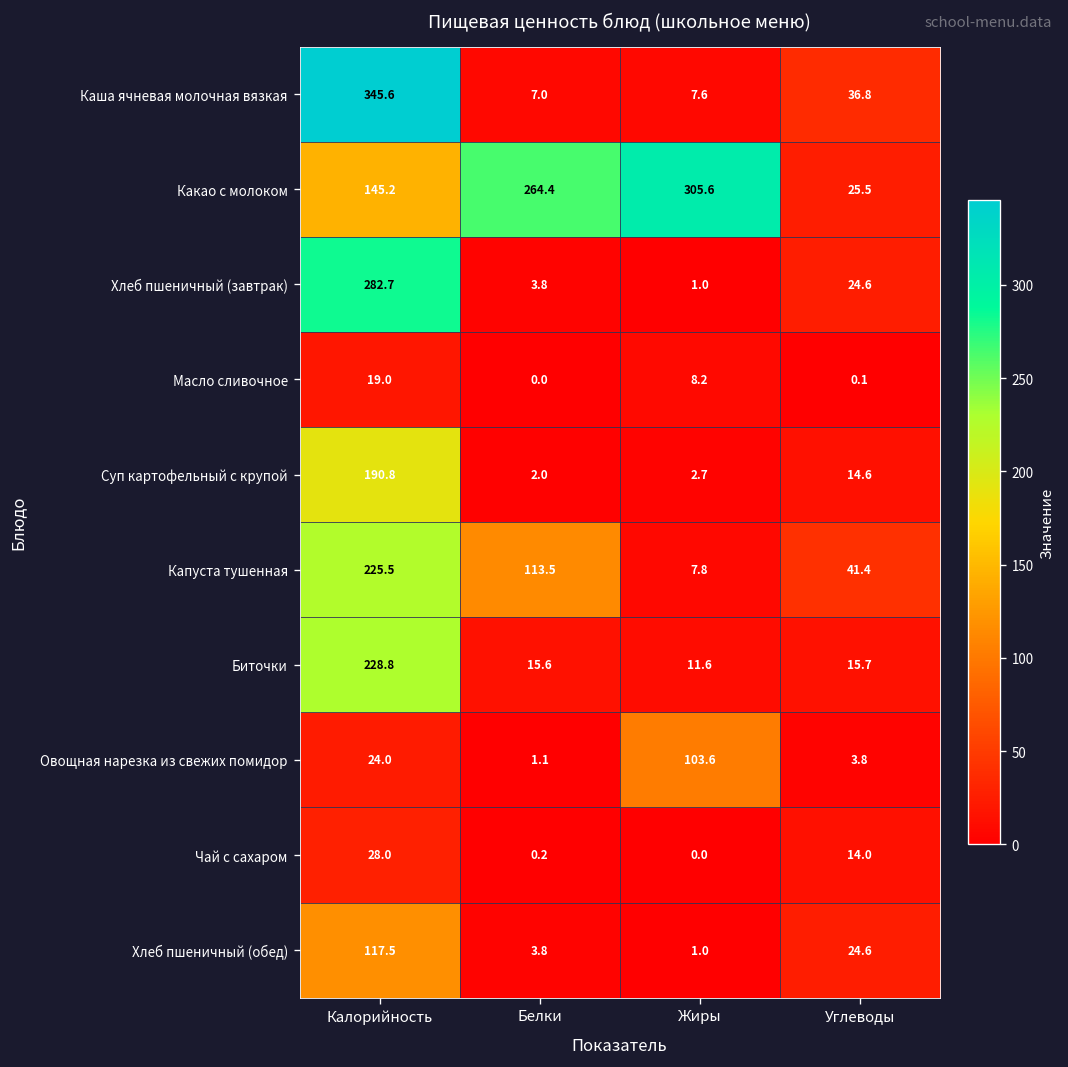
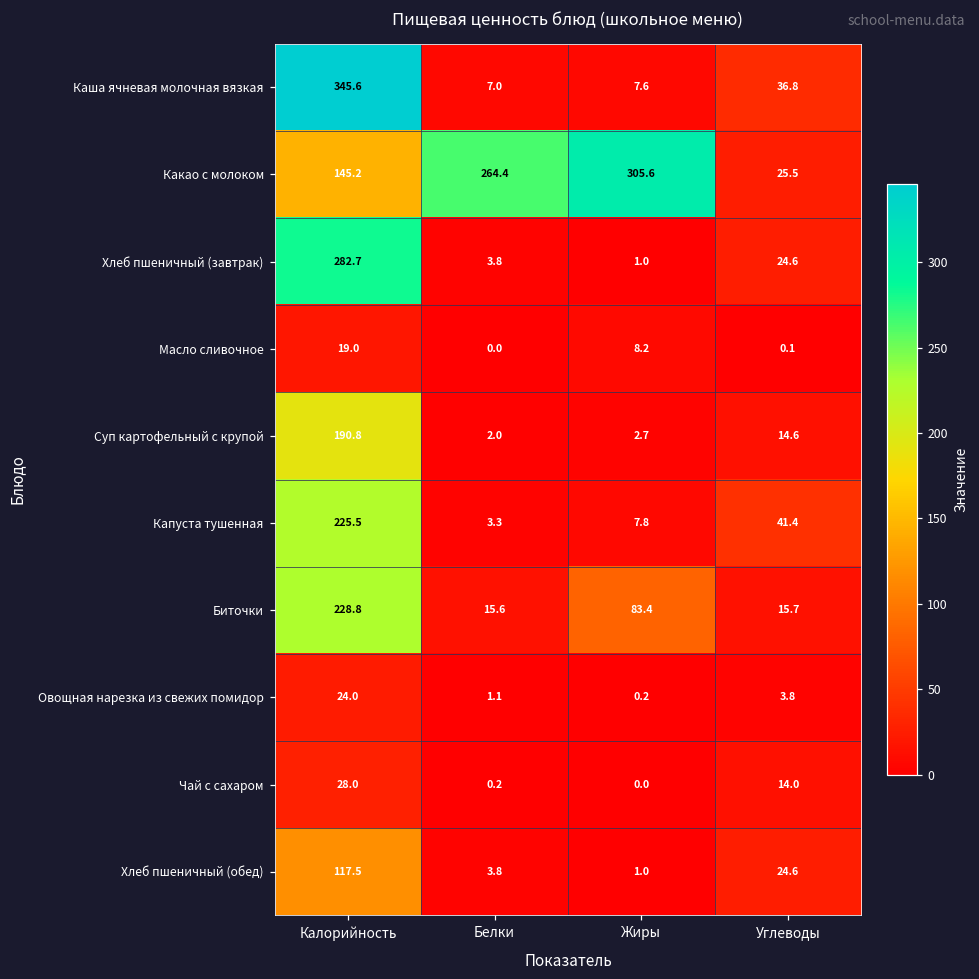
Капуста тушенная, Белки: 113.5 -> 3.3
Биточки, Жиры: 11.6 -> 83.4
Овощная нарезка из свежих помидор, Жиры: 103.6 -> 0.2
